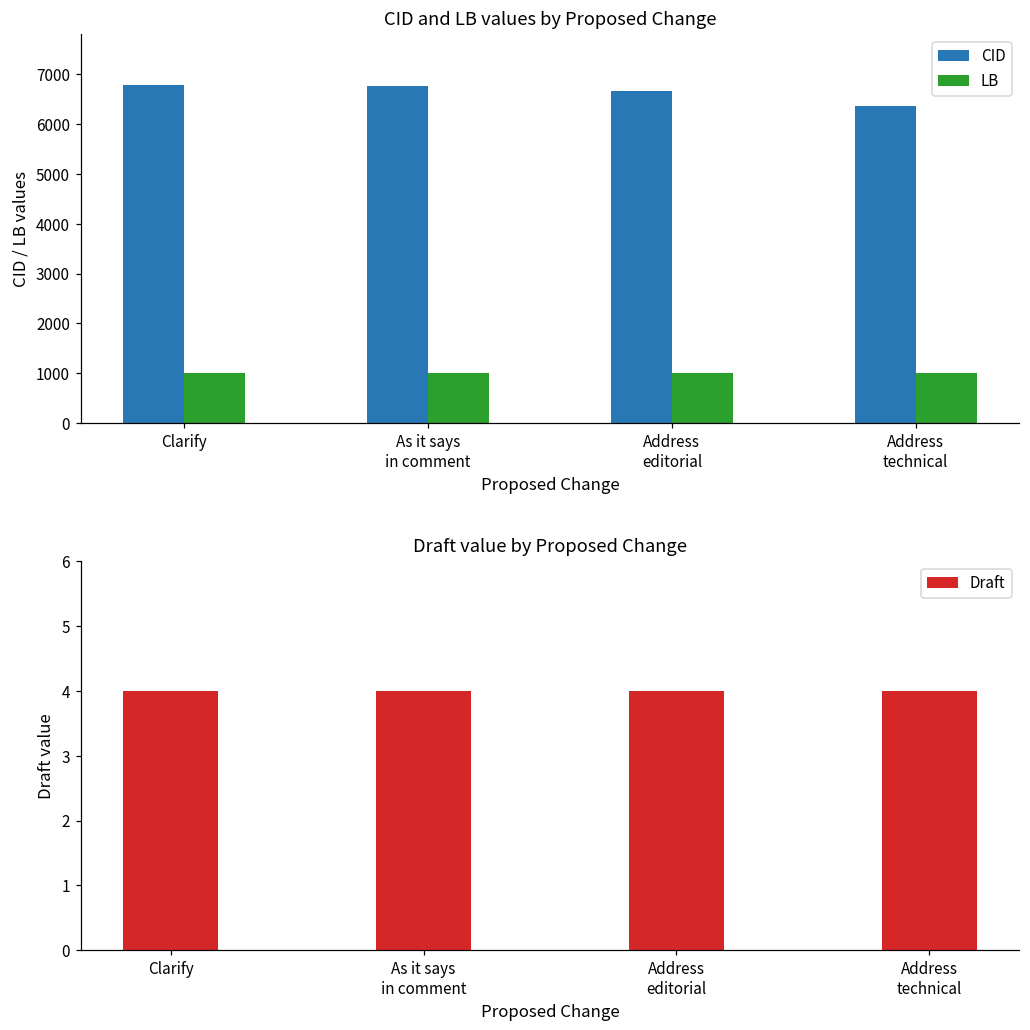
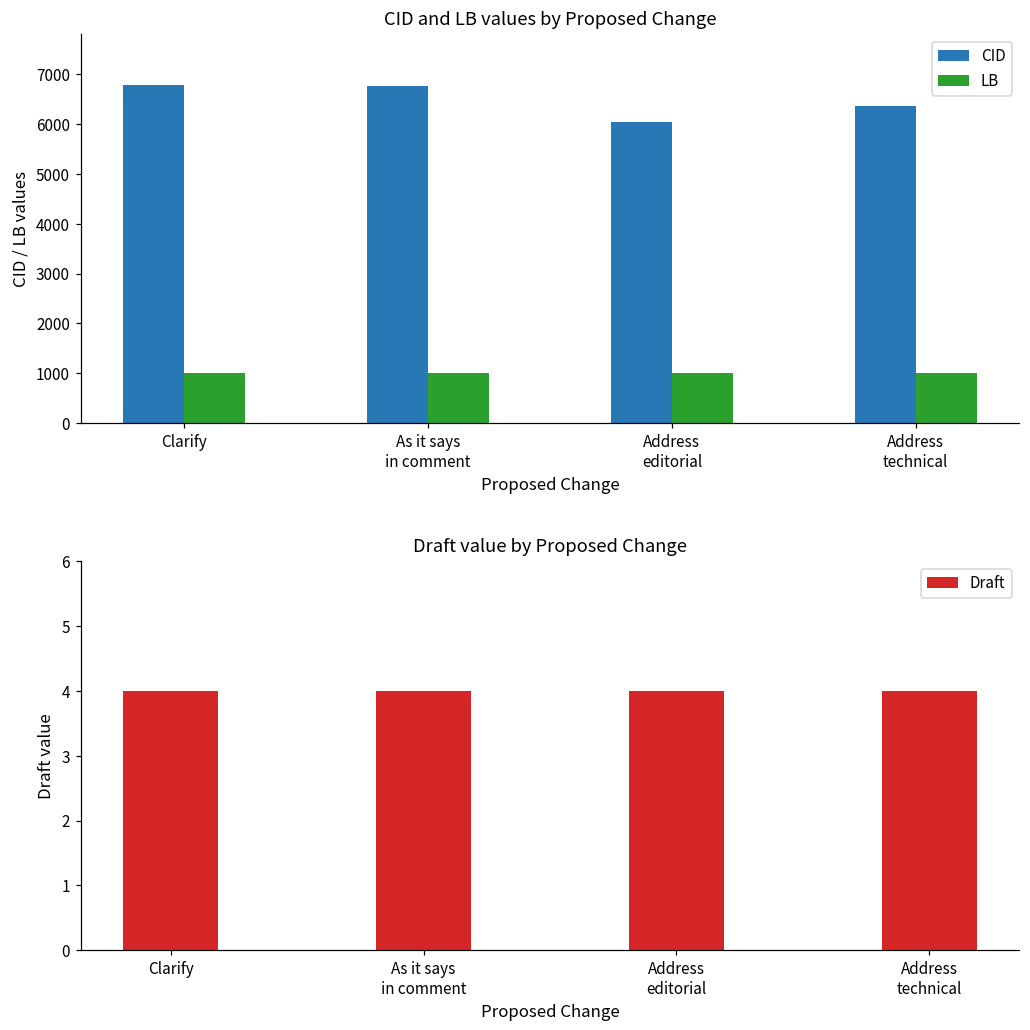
CID and LB values by Proposed Change, CID, Address editorial: 6700 -> 6000
